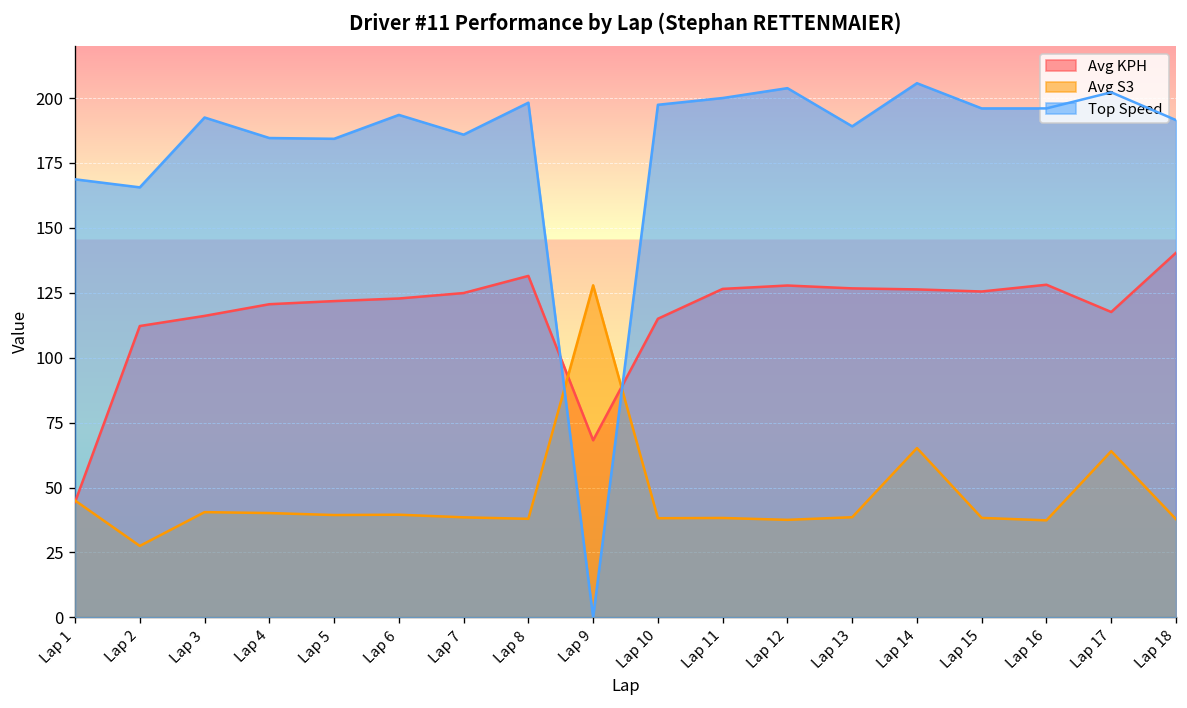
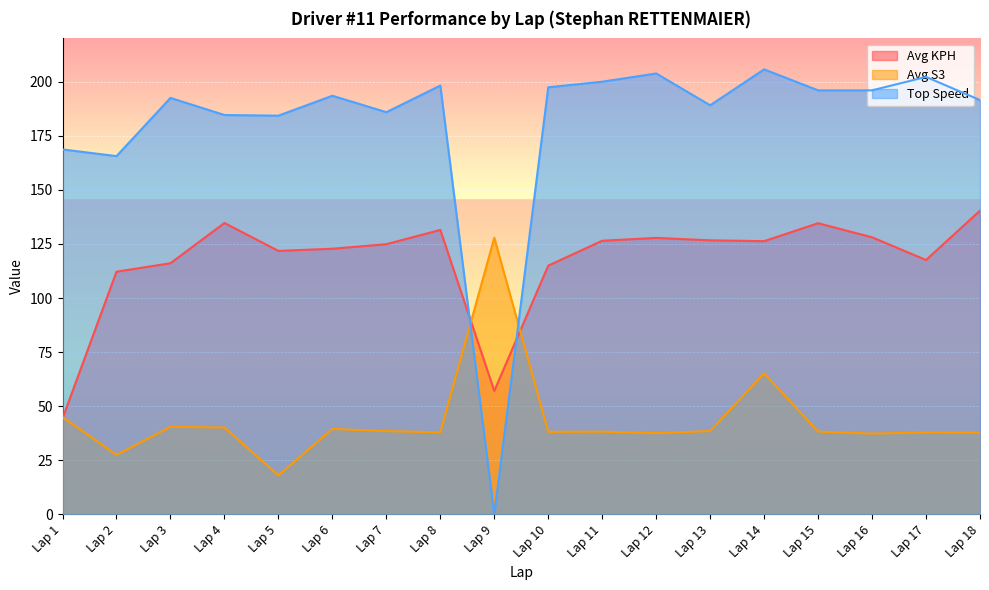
Avg KPH, Lap 4: 121 -> 135
Avg S3, Lap 5: 39 -> 18
Avg KPH, Lap 9: 68 -> 57
Avg KPH, Lap 15: 126 -> 135
Avg S3, Lap 17: 64 -> 38
